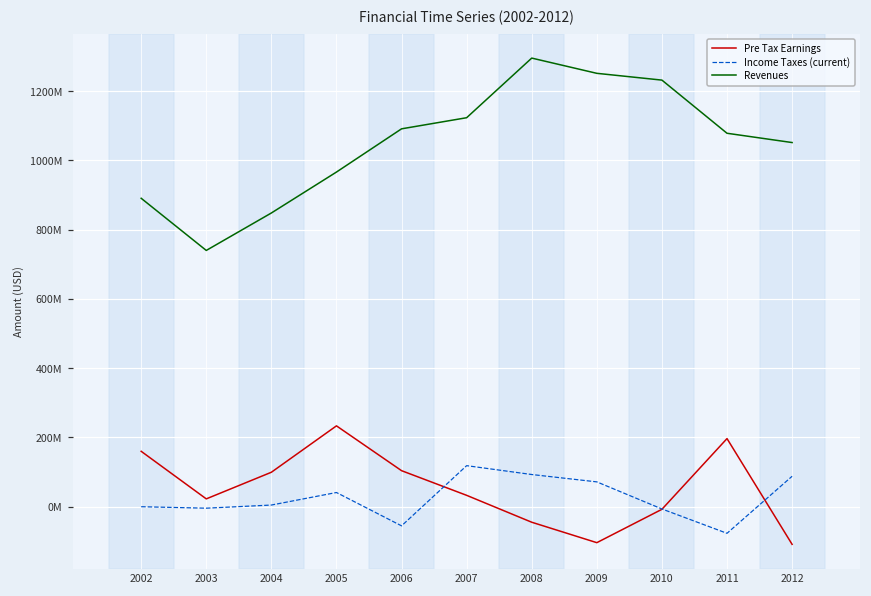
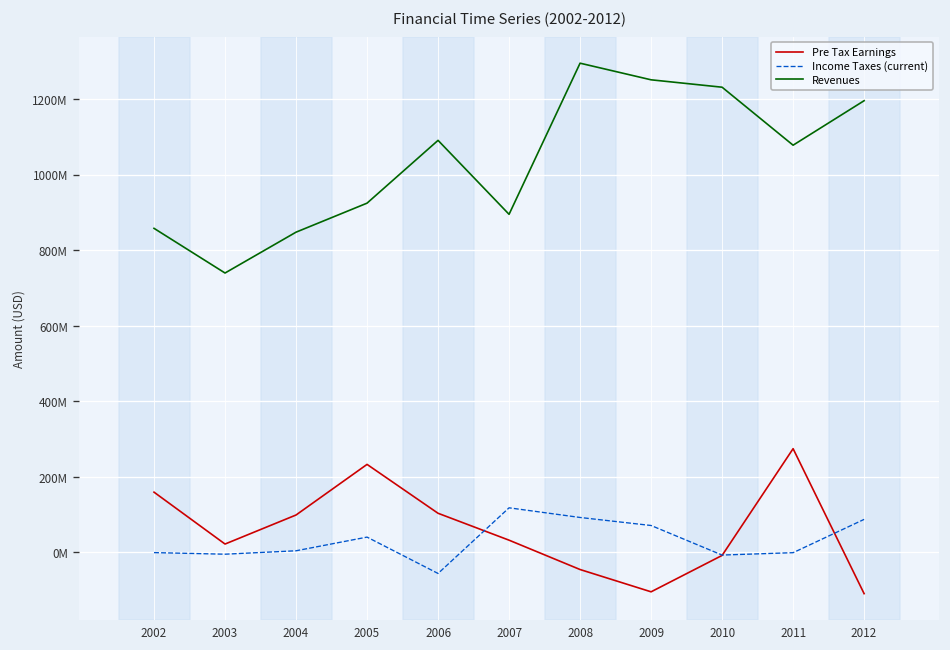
Revenues, 2002: 890000000 -> 860000000
Revenues, 2005: 970000000 -> 920000000
Revenues, 2007: 1120000000 -> 900000000
Pre Tax Earnings, 2011: 200000000 -> 270000000
Income Taxes (current), 2011: -80000000 -> 0
Revenues, 2012: 1050000000 -> 1200000000
